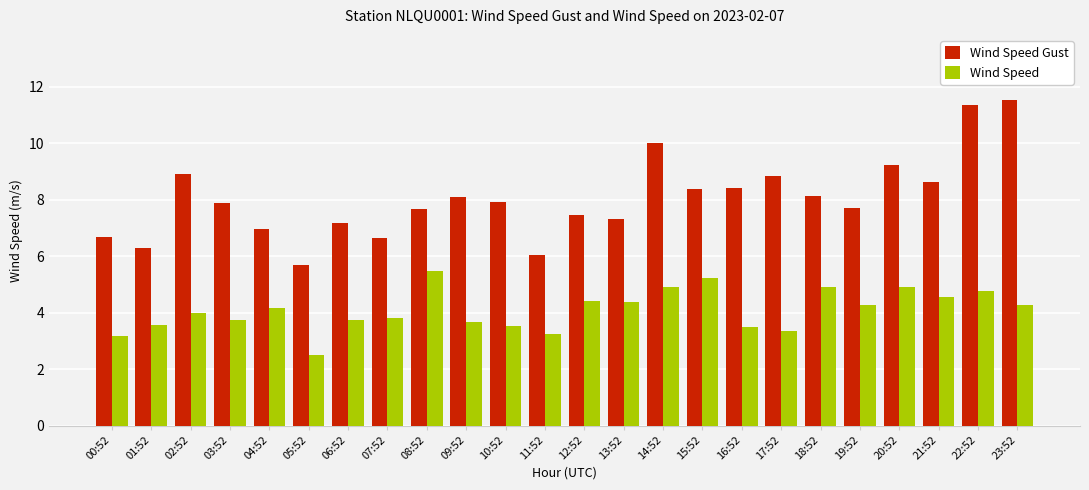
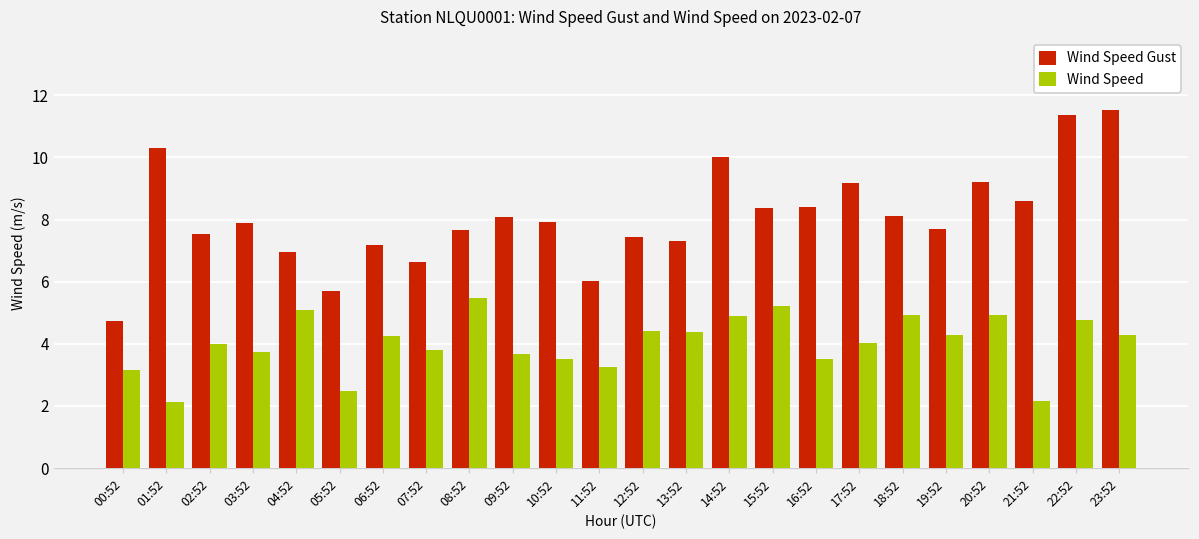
Wind Speed Gust, 00:52: 6.7 -> 4.7
Wind Speed Gust, 01:52: 6.3 -> 10.3
Wind Speed, 01:52: 3.6 -> 2.1
Wind Speed Gust, 02:52: 8.9 -> 7.5
Wind Speed, 04:52: 4.2 -> 5.1
Wind Speed, 06:52: 3.7 -> 4.2
Wind Speed Gust, 17:52: 8.8 -> 9.2
Wind Speed, 17:52: 3.3 -> 4.0
Wind Speed, 21:52: 4.6 -> 2.2
